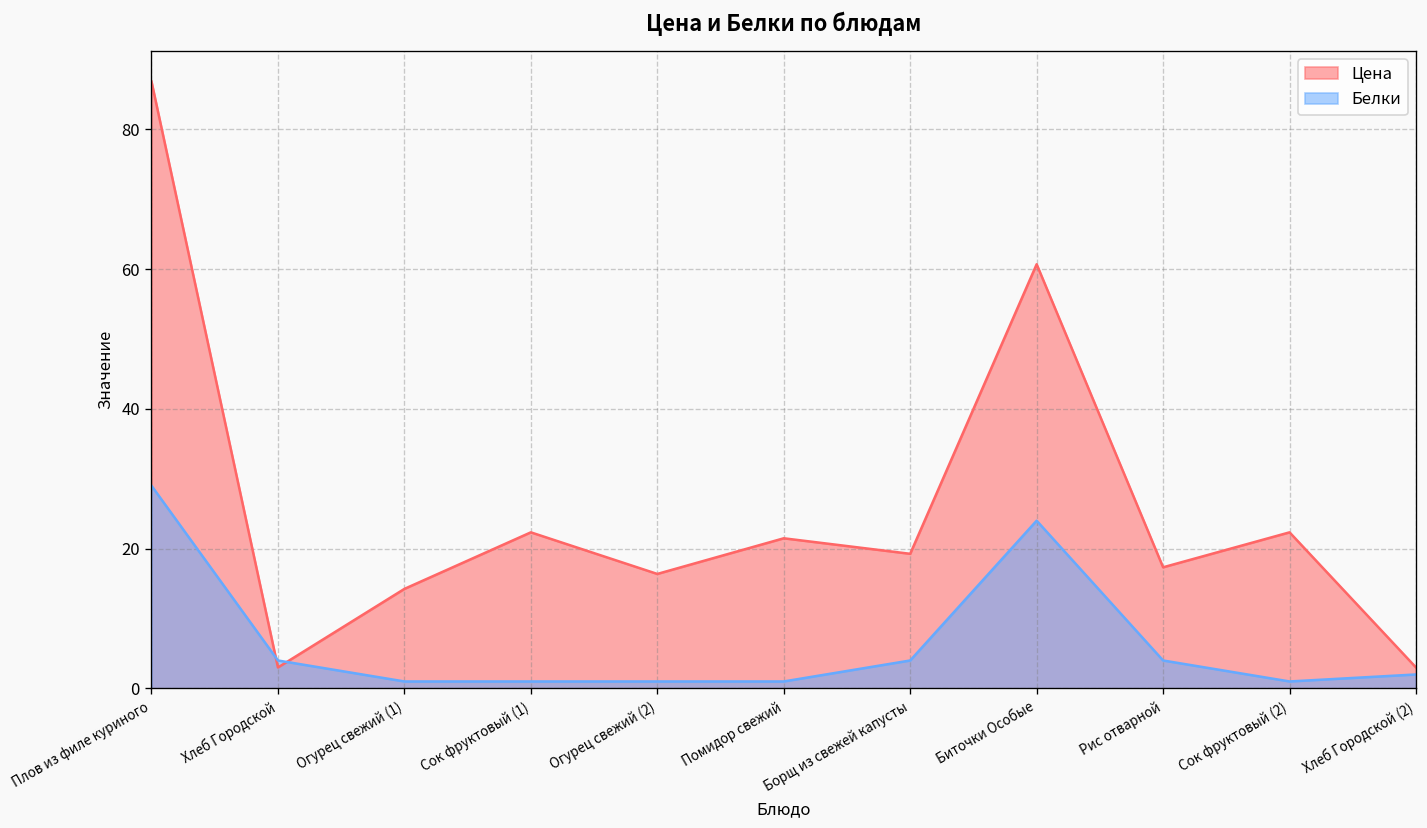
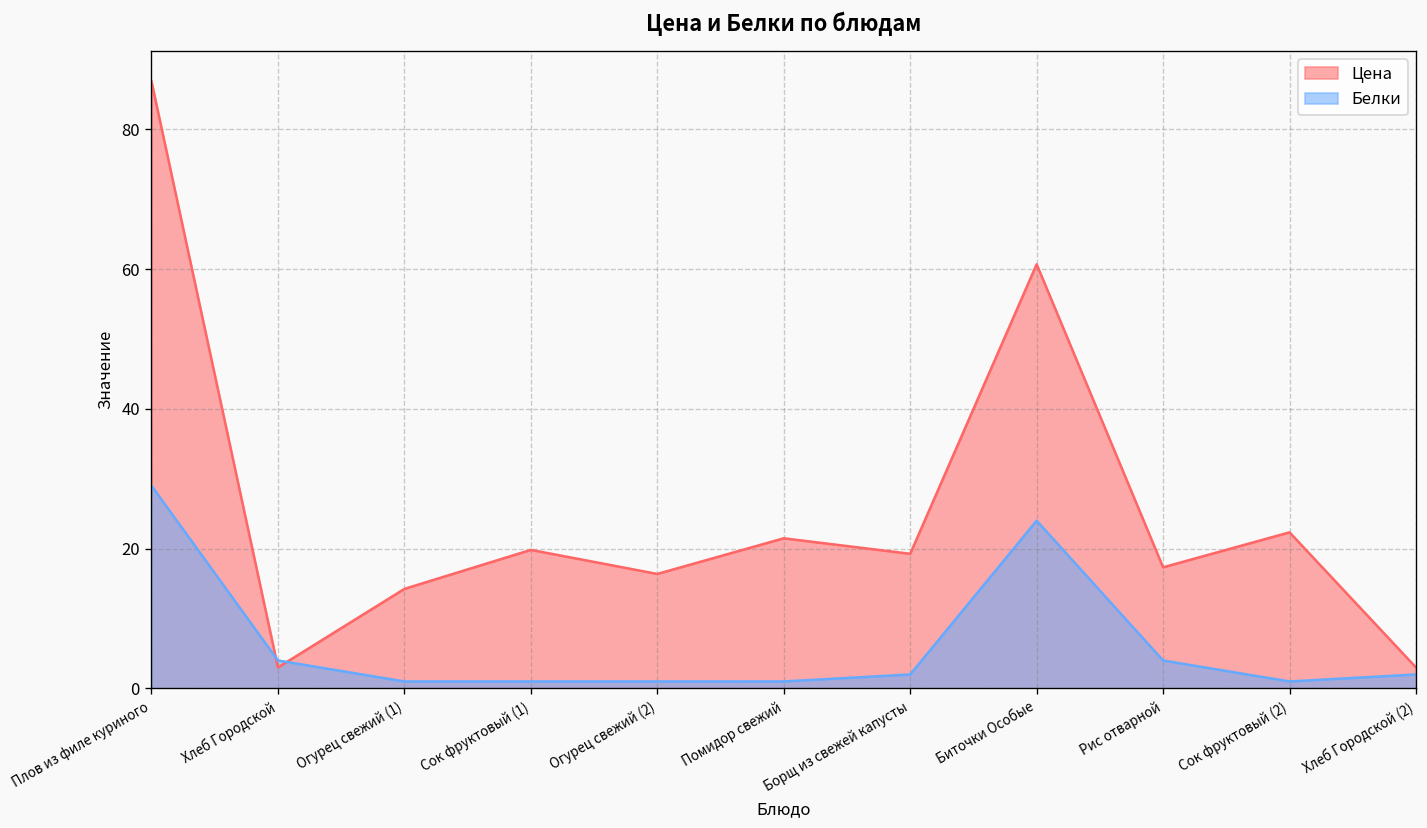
Цена, Сок фруктовый (1): 22 -> 20
Белки, Борщ из свежей капусты: 4 -> 2
